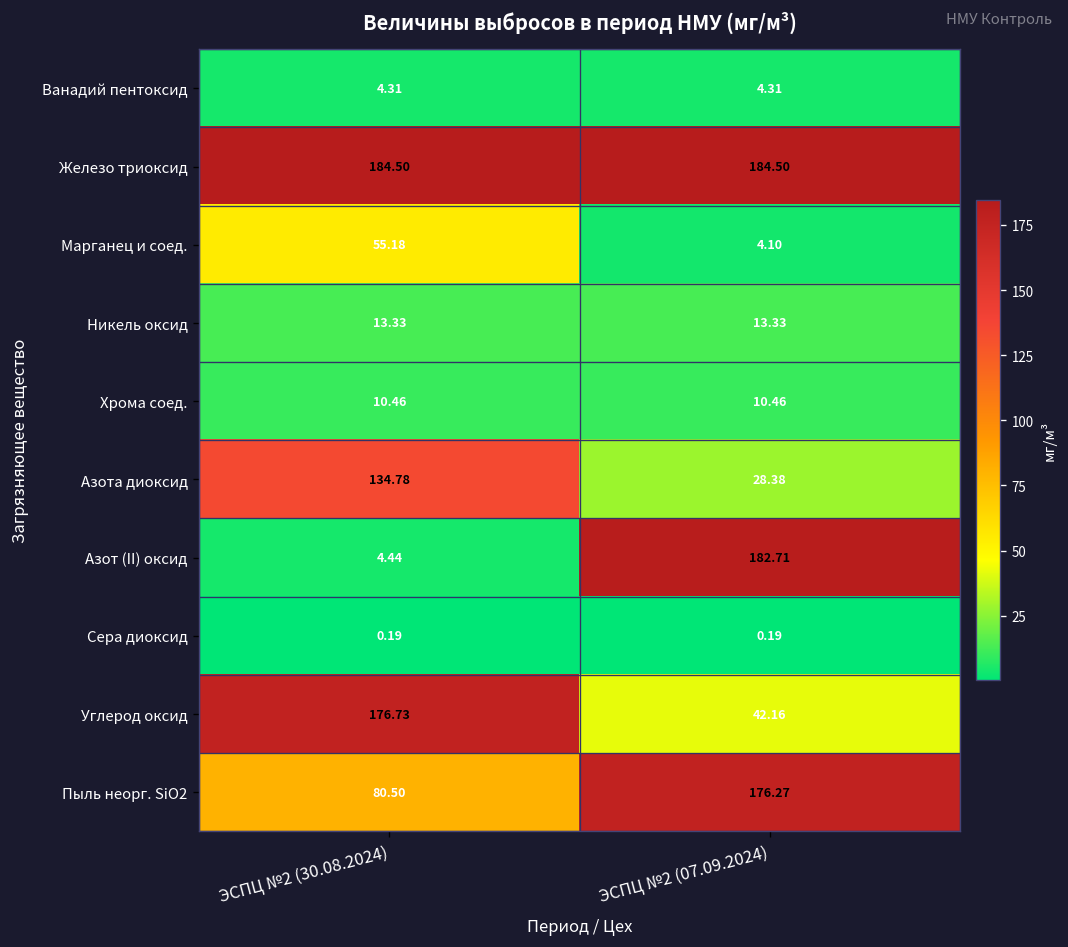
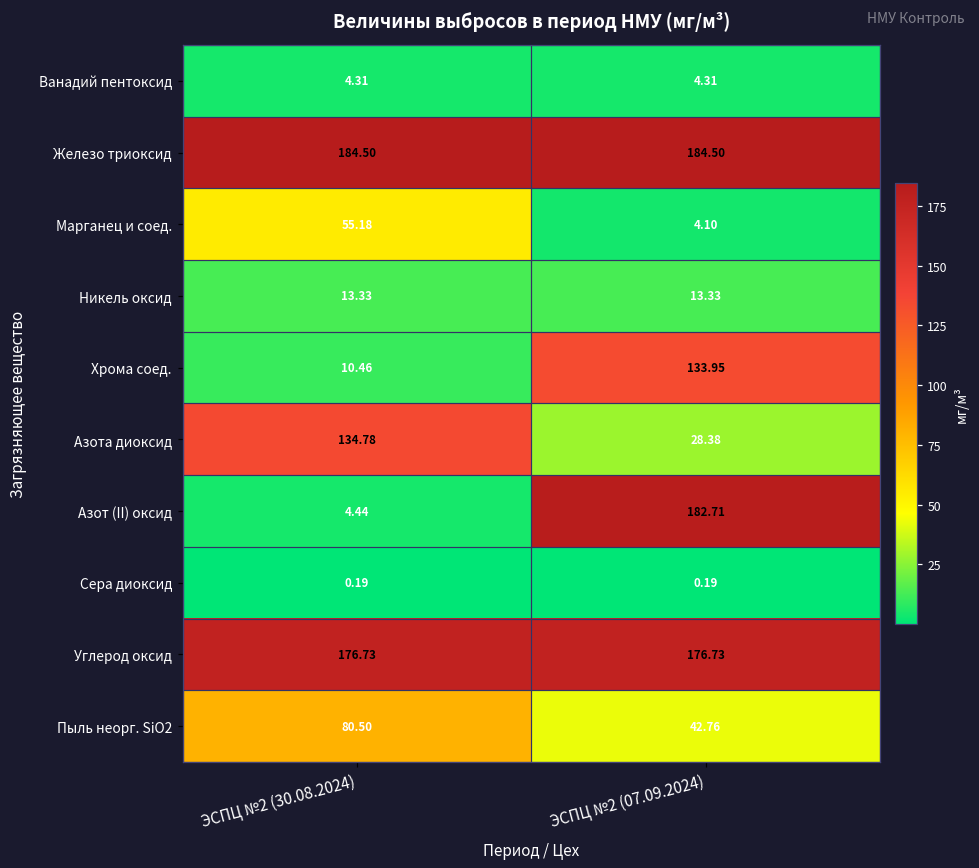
Хрома соед., ЭСПЦ №2 (07.09.2024): 10.46 -> 133.95
Углерод оксид, ЭСПЦ №2 (07.09.2024): 42.16 -> 176.73
Пыль неорг. SiO2, ЭСПЦ №2 (07.09.2024): 176.27 -> 42.76
